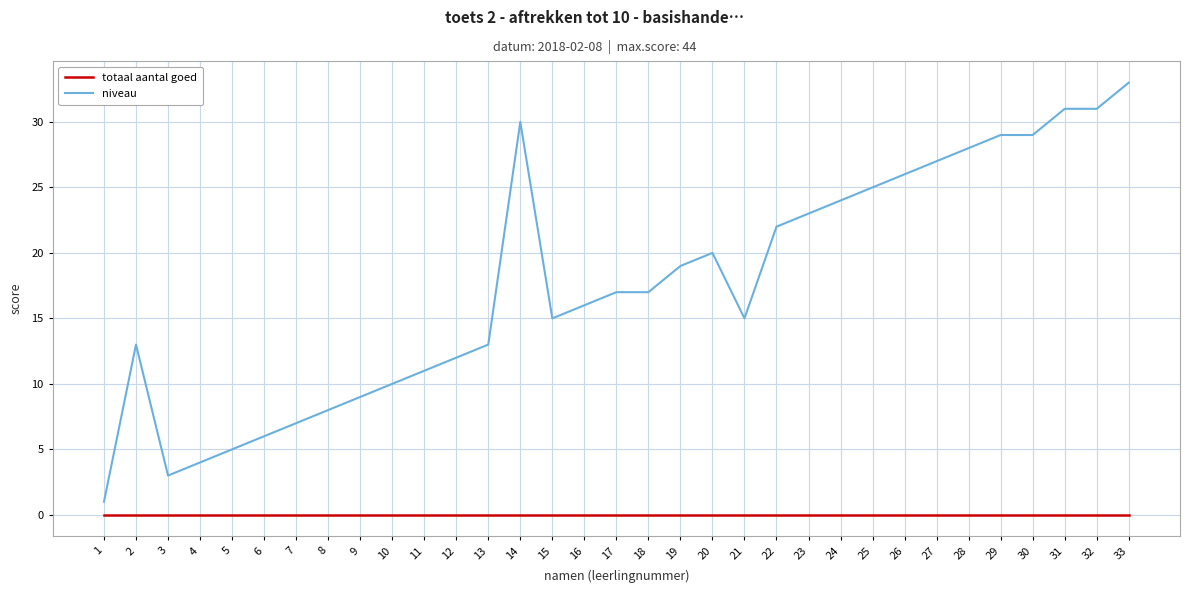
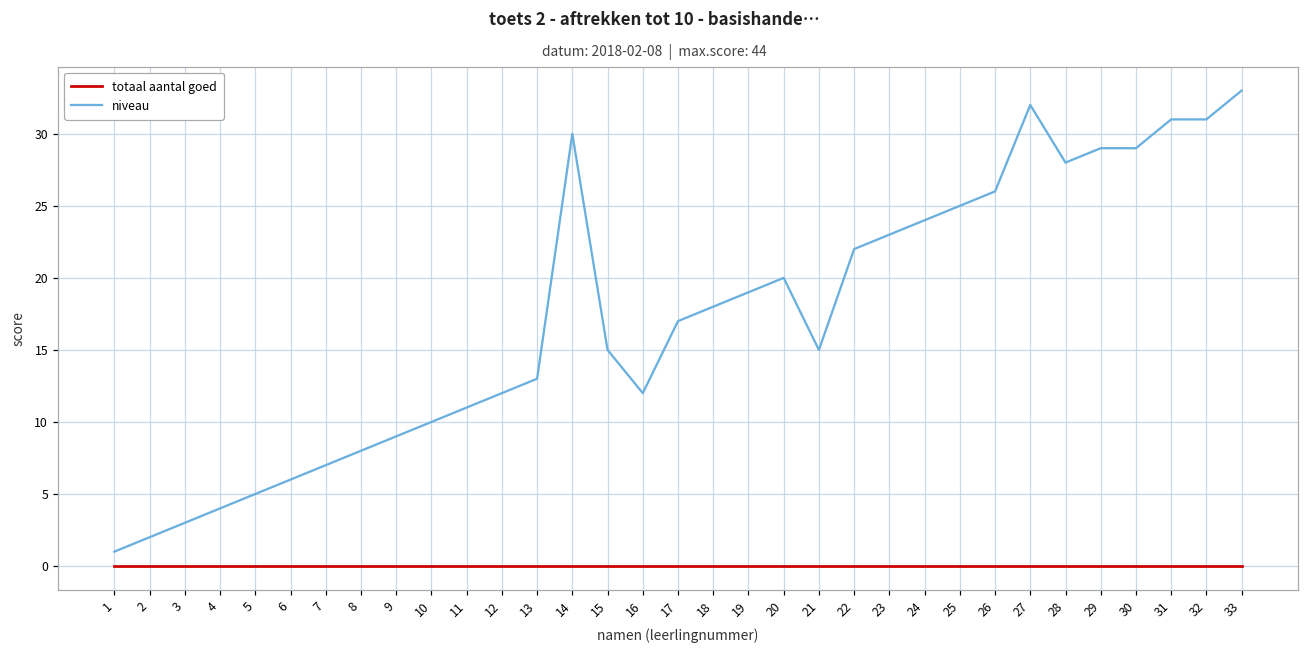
niveau, 2: 13 -> 2
niveau, 16: 16 -> 12
niveau, 18: 17 -> 18
niveau, 27: 27 -> 32
